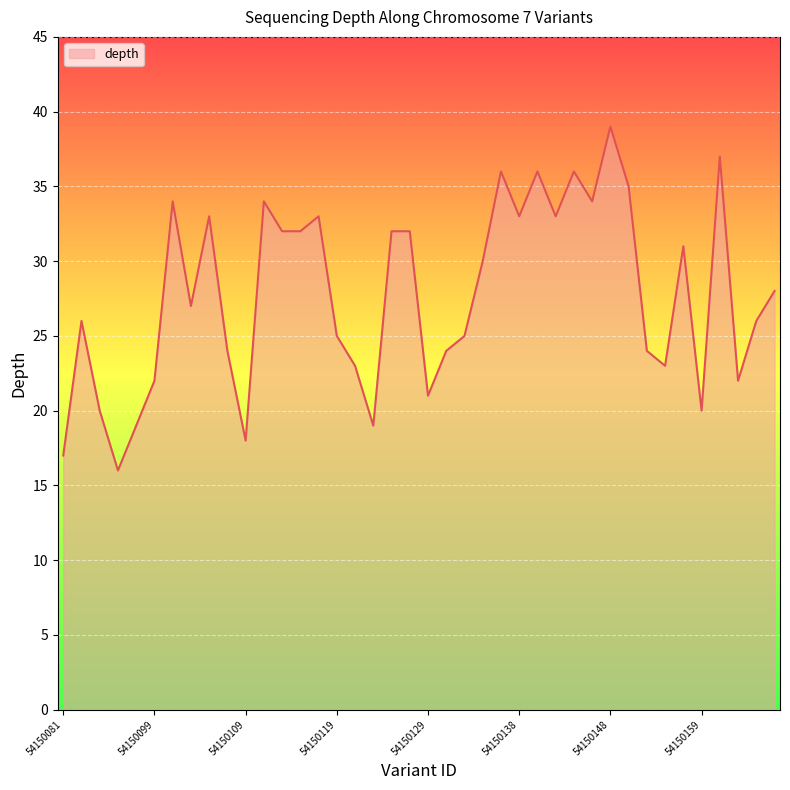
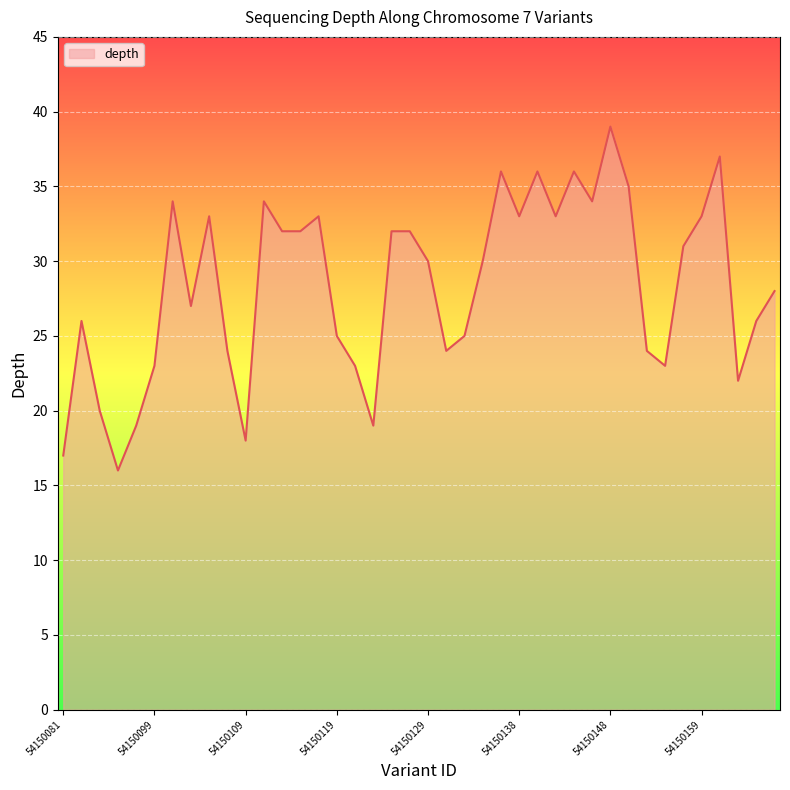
54150099: 22 -> 23
54150129: 21 -> 30
54150159: 20 -> 33
